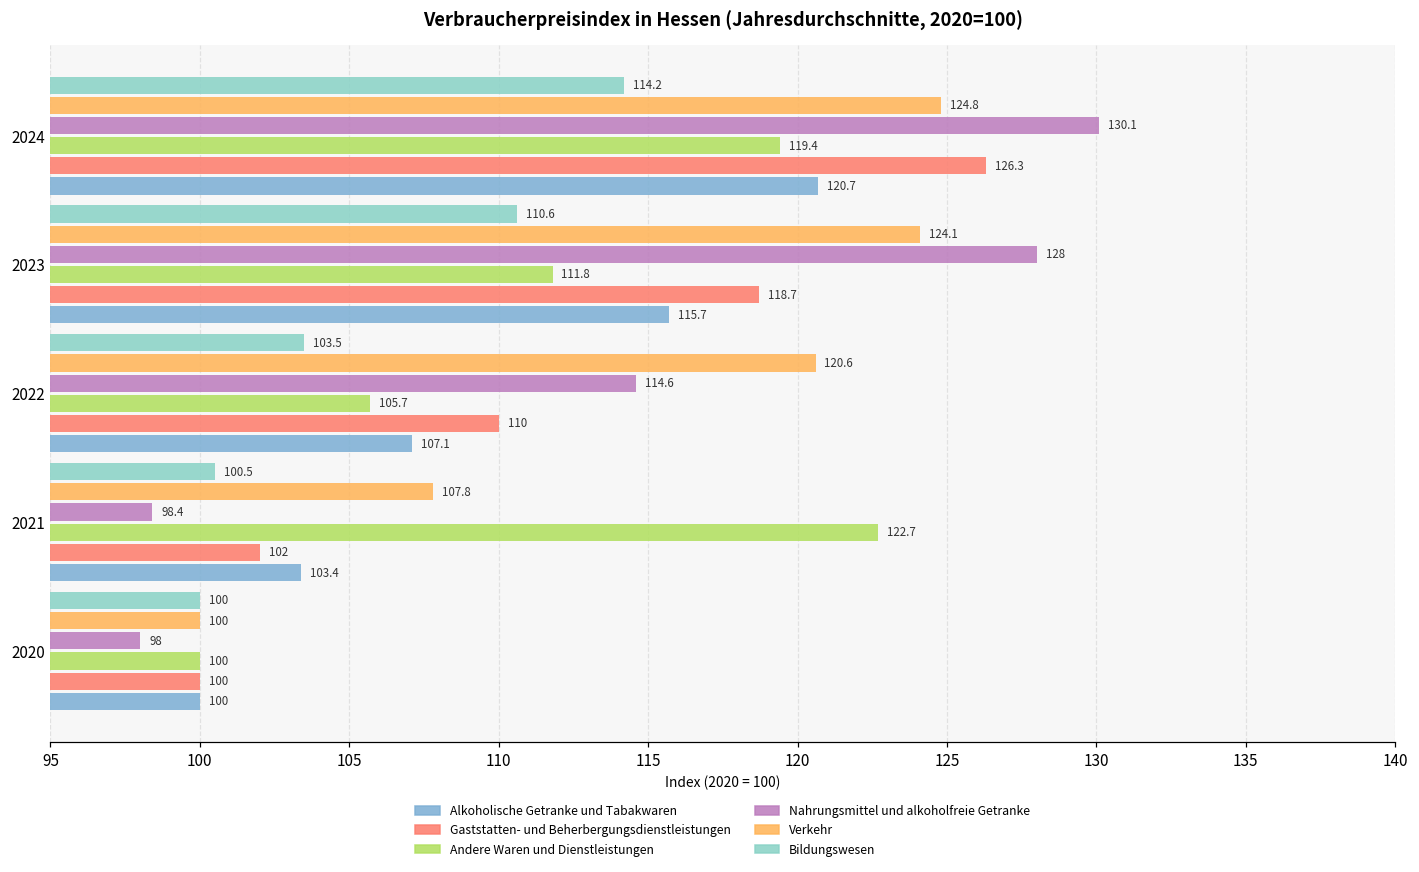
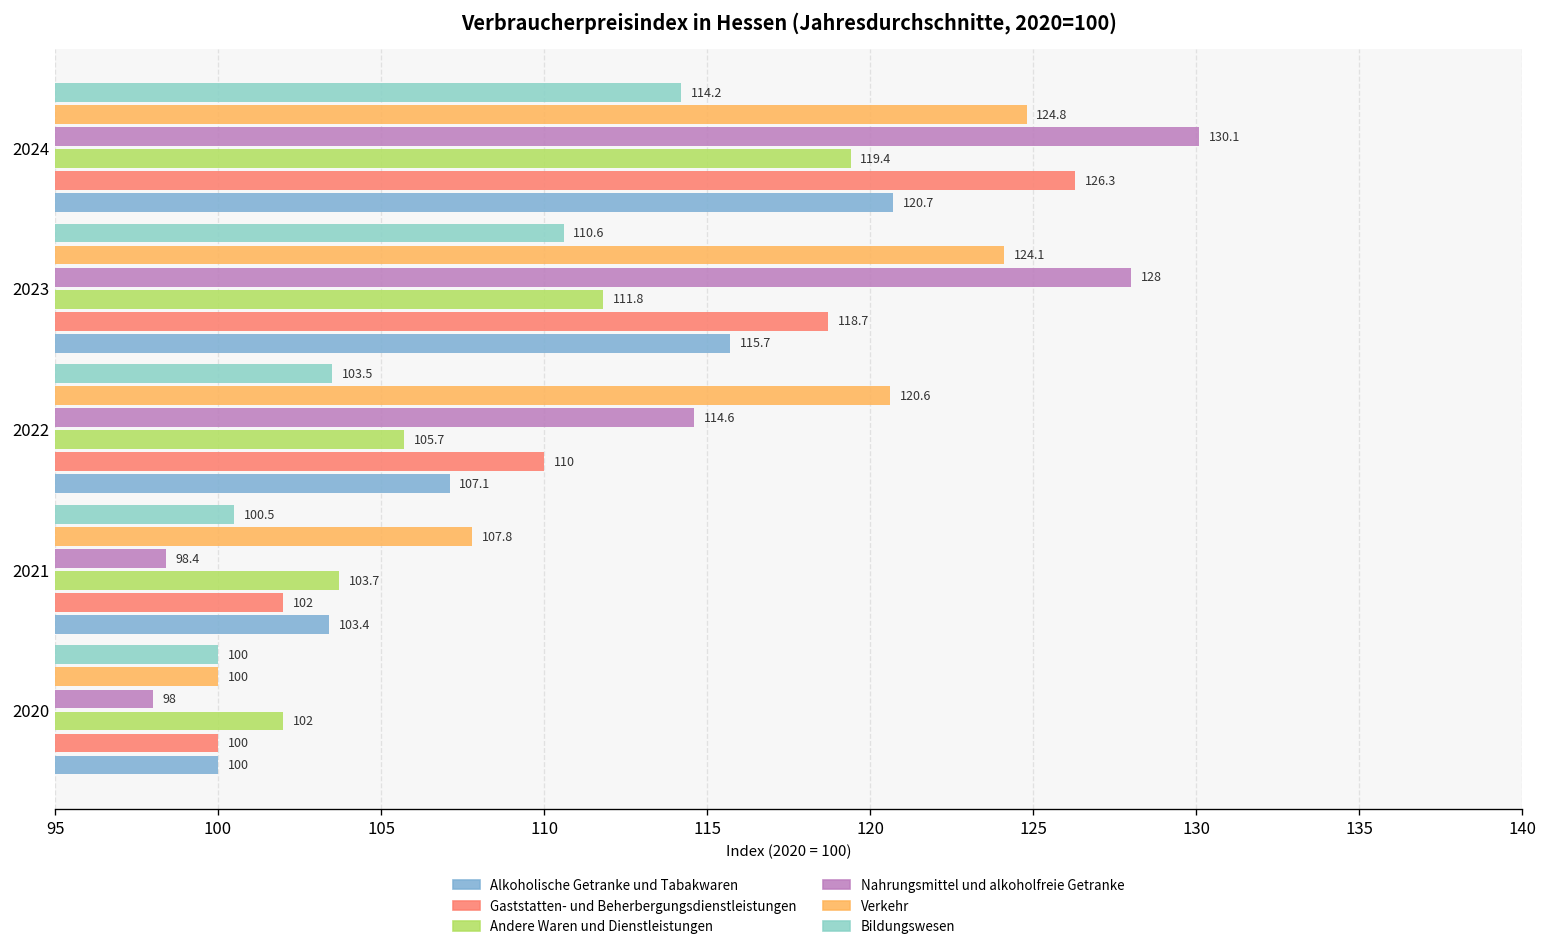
Andere Waren und Dienstleistungen, 2021: 122.7 -> 103.7
Andere Waren und Dienstleistungen, 2020: 100 -> 102
